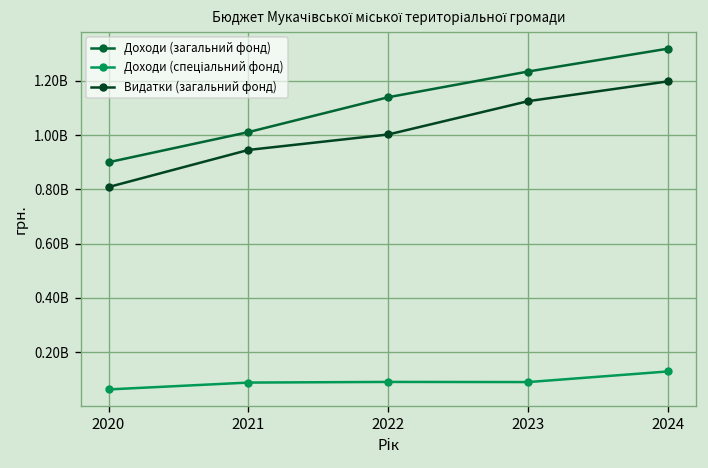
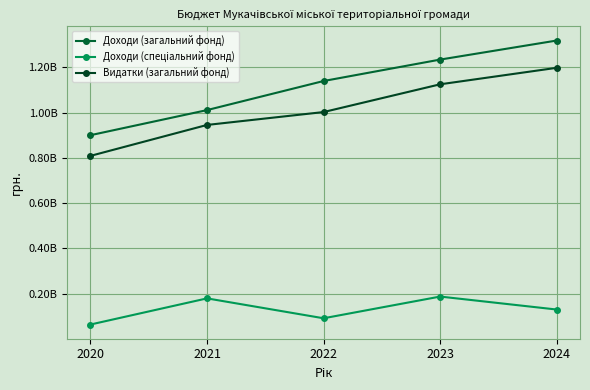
Доходи (спеціальний фонд), 2021: 90000000 -> 180000000
Доходи (спеціальний фонд), 2023: 90000000 -> 190000000
